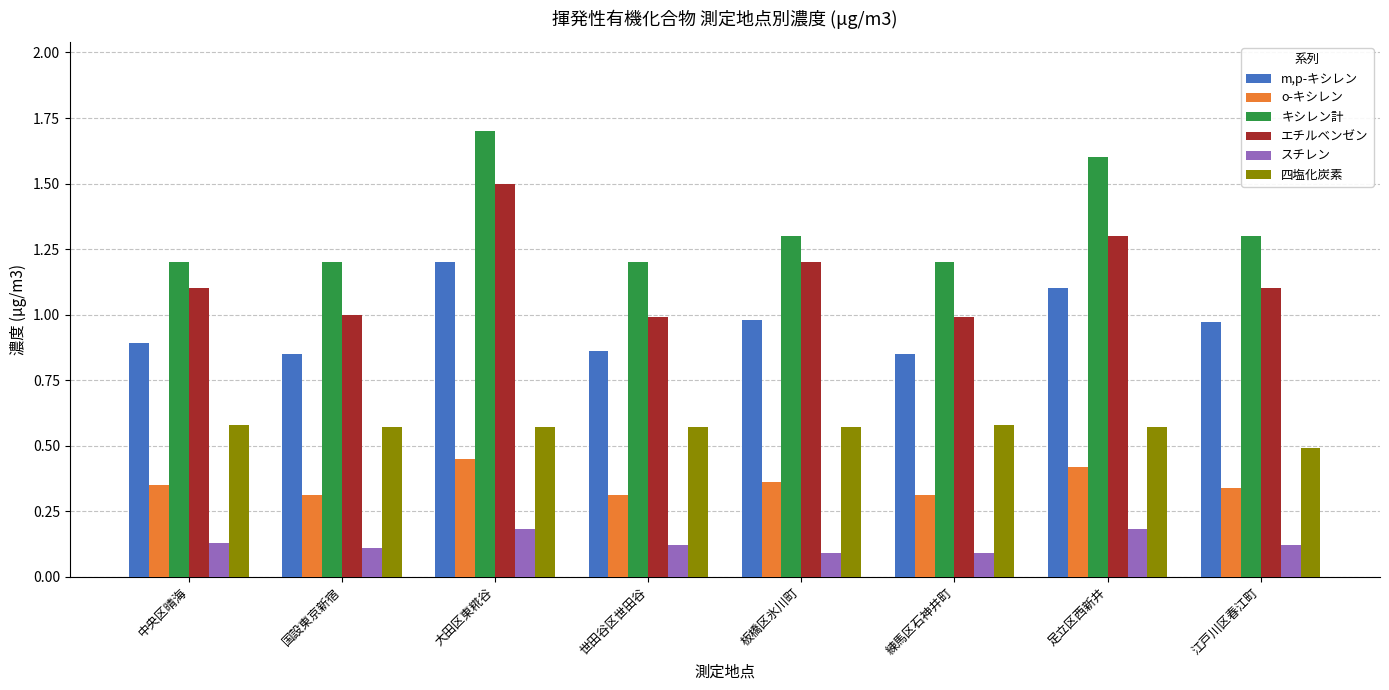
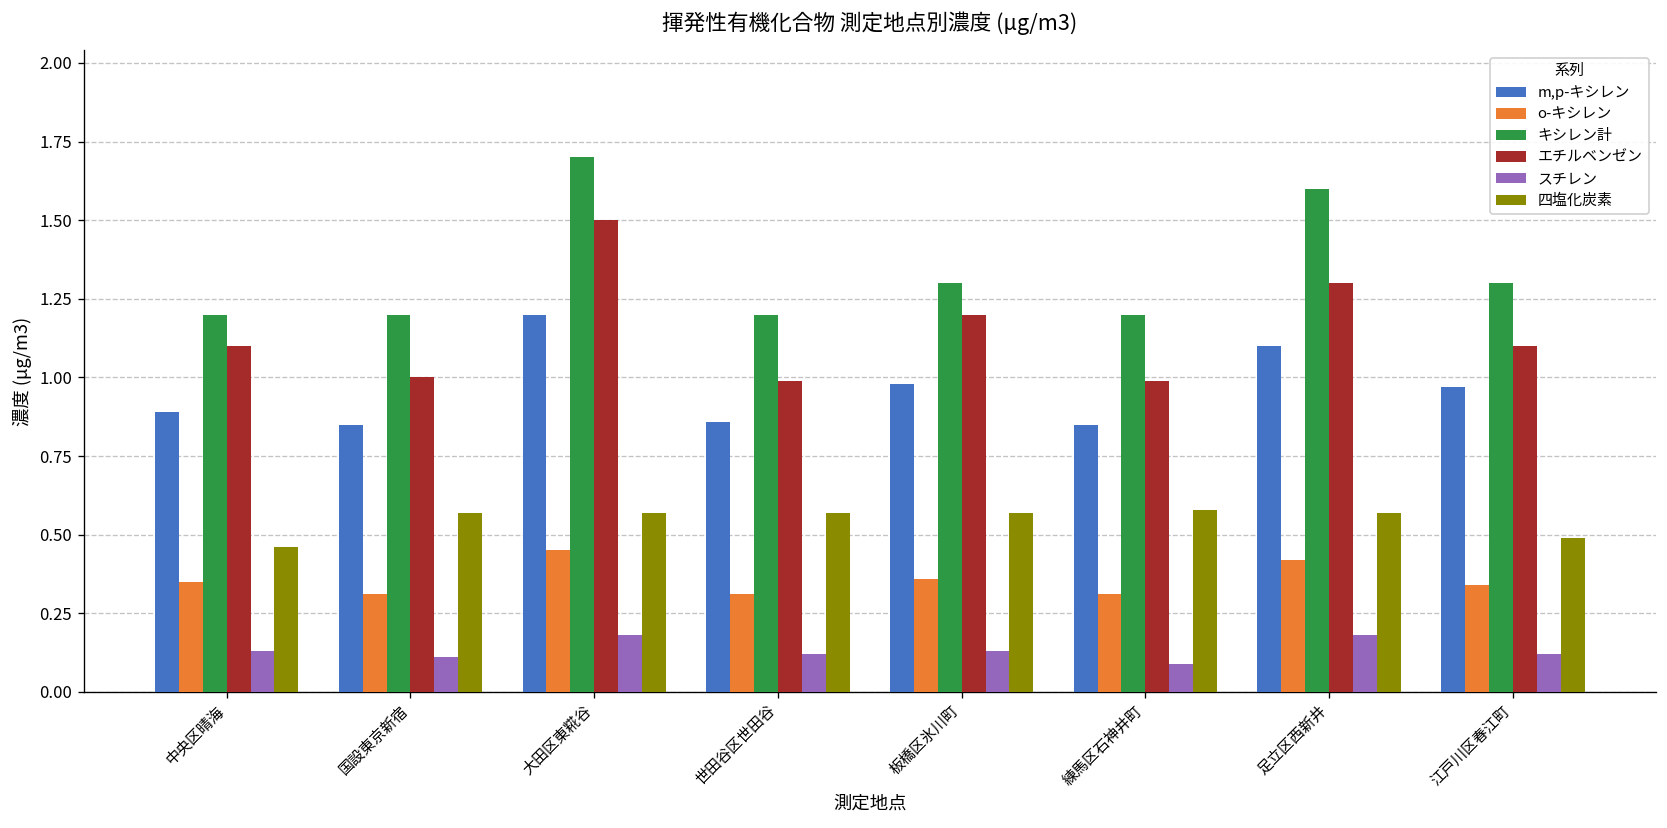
四塩化炭素, 中央区晴海: 0.58 -> 0.46
スチレン, 板橋区氷川町: 0.09 -> 0.13
